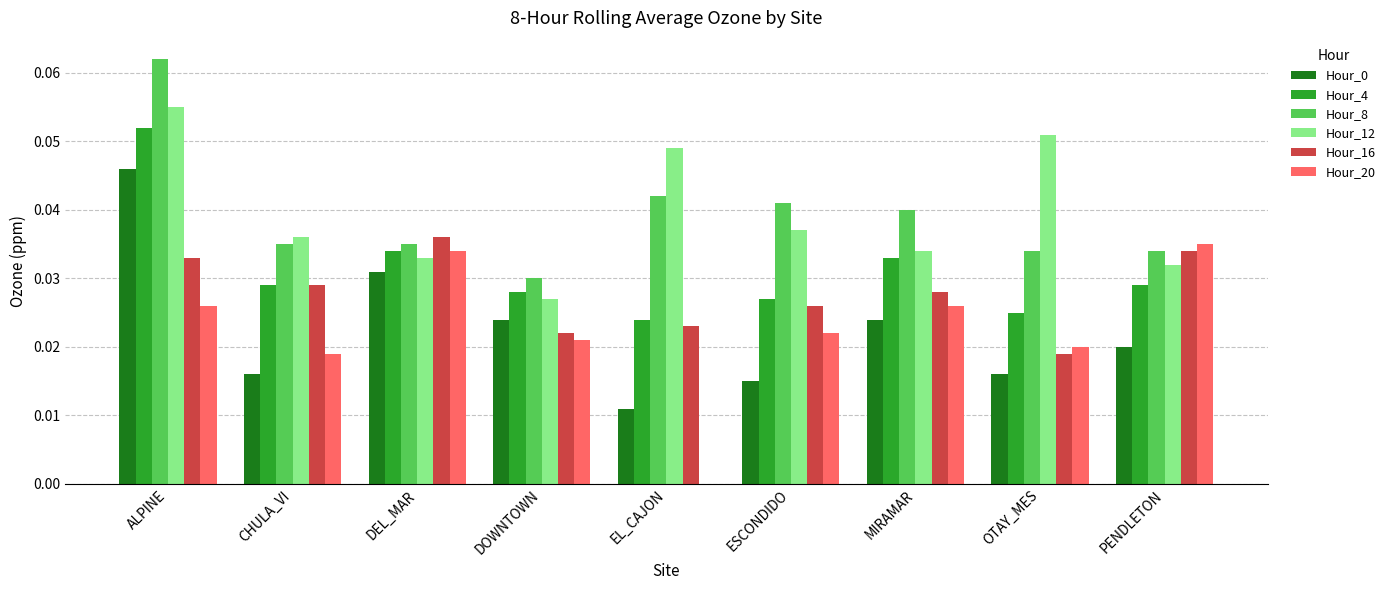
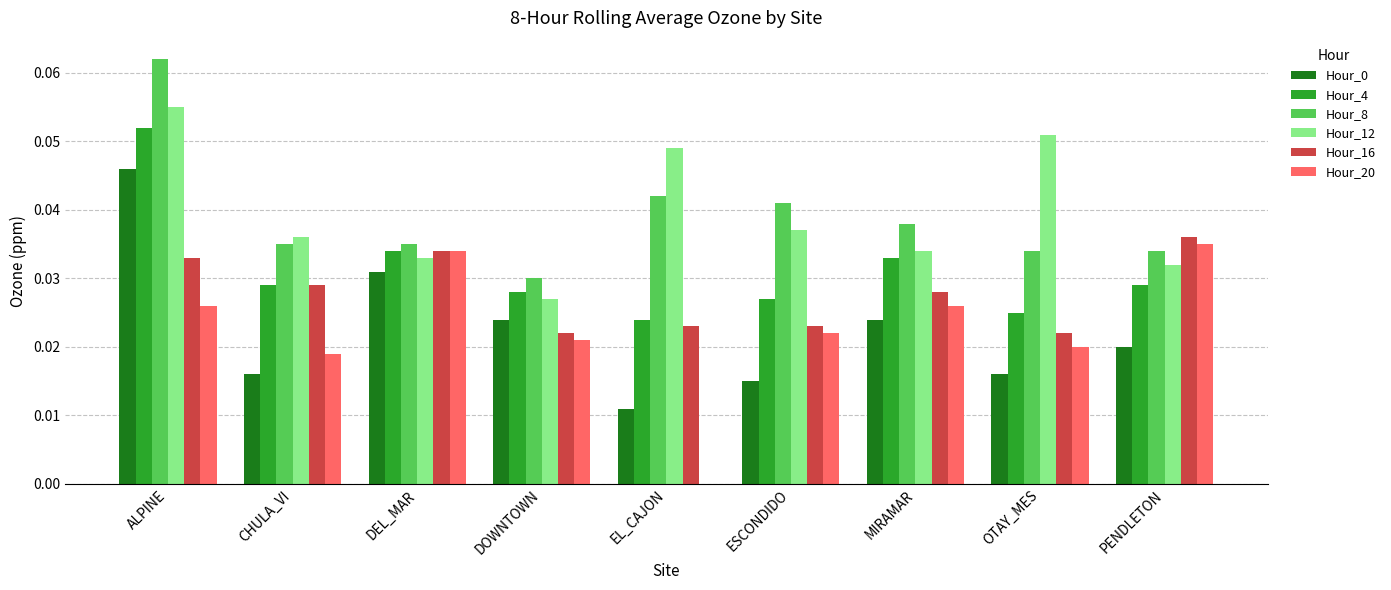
Hour_16, DEL_MAR: 0.036 -> 0.034
Hour_16, ESCONDIDO: 0.026 -> 0.023
Hour_8, MIRAMAR: 0.040 -> 0.038
Hour_16, OTAY_MES: 0.019 -> 0.022
Hour_16, PENDLETON: 0.034 -> 0.036
